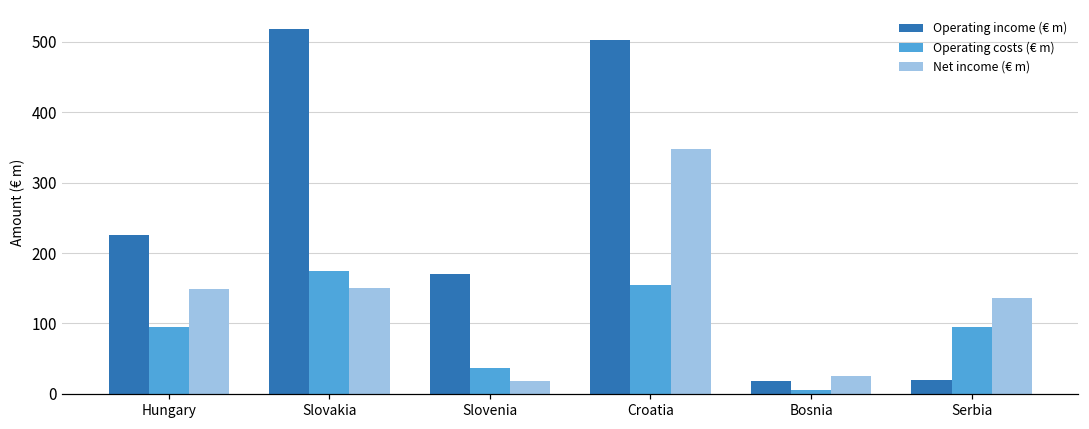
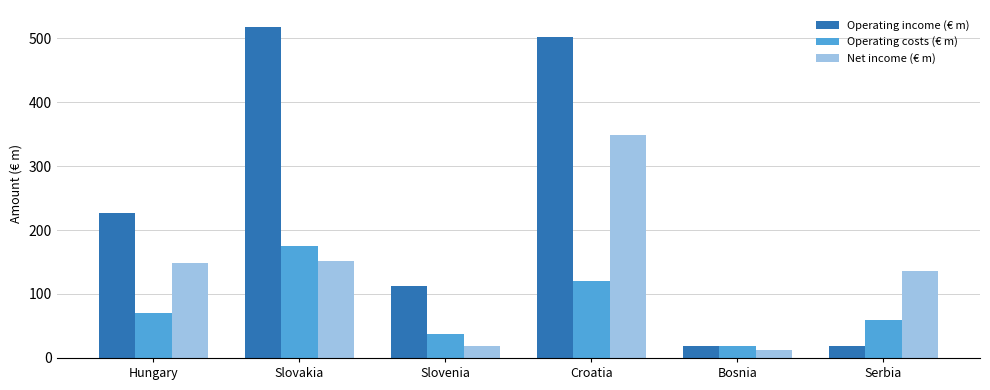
Operating costs (€ m), Hungary: 100 -> 70
Operating income (€ m), Slovenia: 170 -> 110
Operating costs (€ m), Croatia: 160 -> 120
Operating costs (€ m), Bosnia: 10 -> 20
Net income (€ m), Bosnia: 30 -> 10
Operating costs (€ m), Serbia: 100 -> 60
